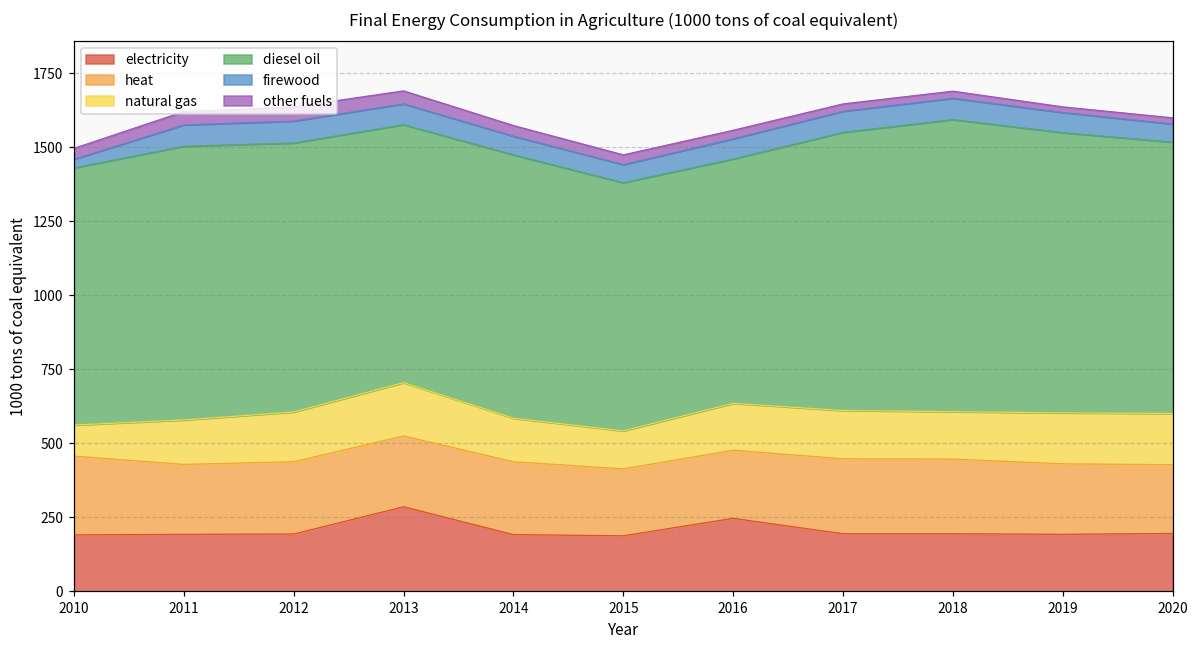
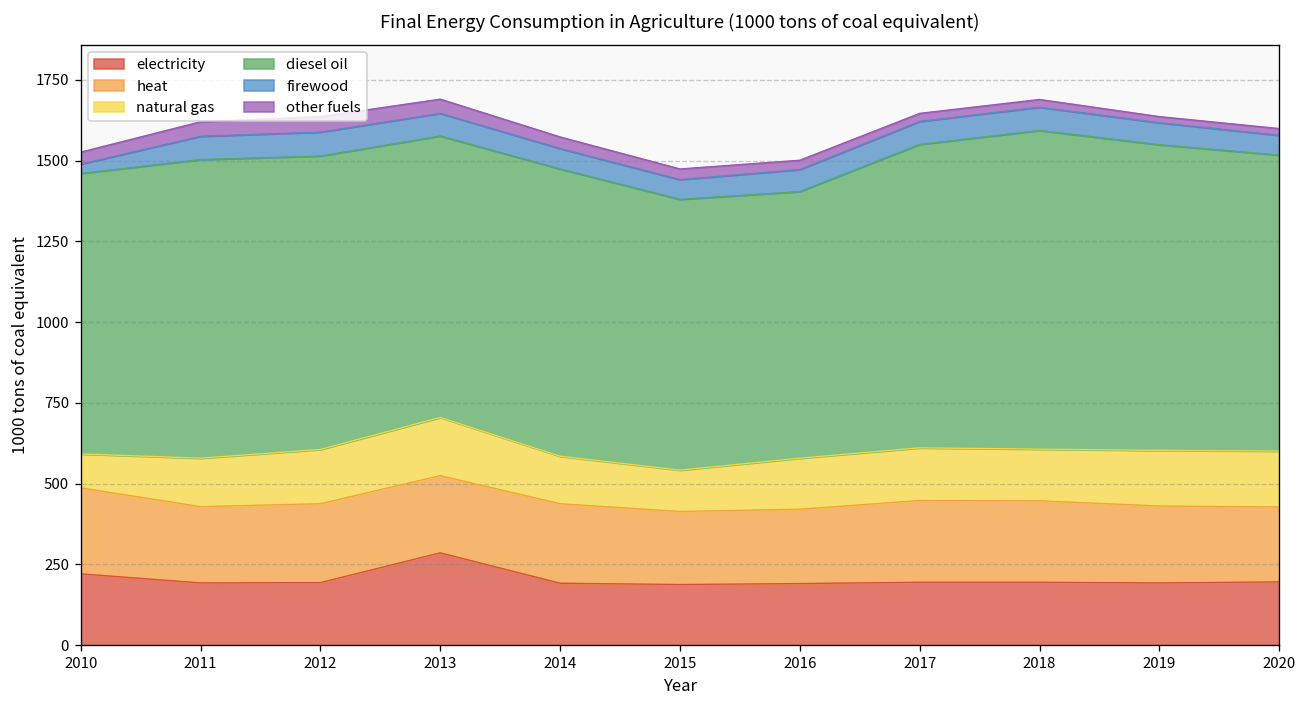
electricity, 2010: 190 -> 220
electricity, 2016: 250 -> 190
